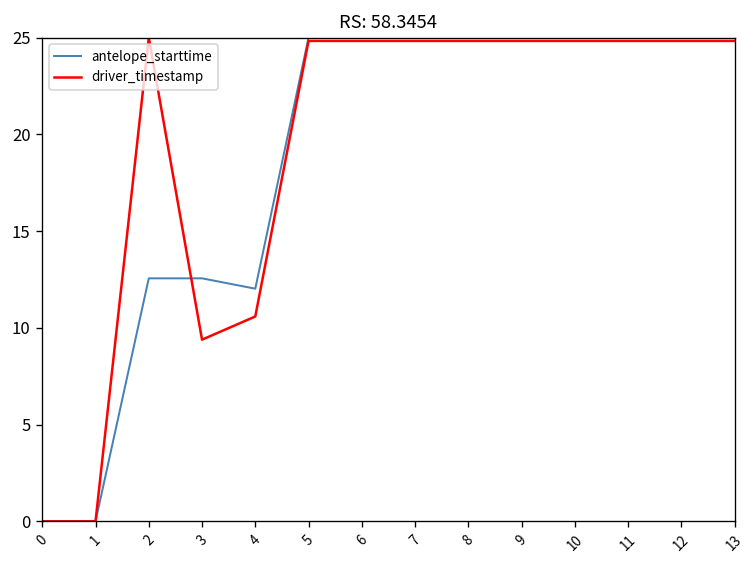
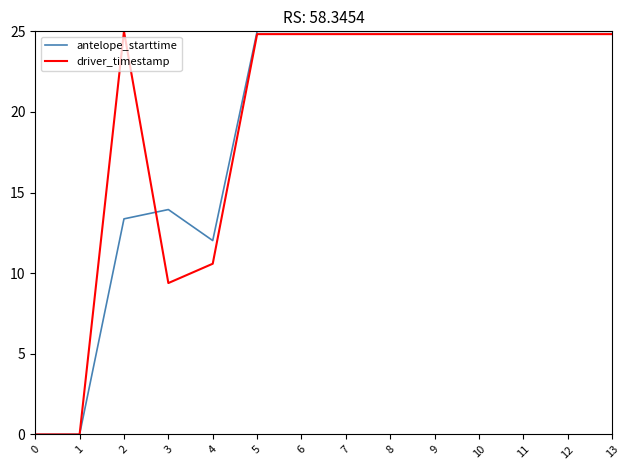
antelope_starttime, 2: 12.6 -> 13.4
antelope_starttime, 3: 12.6 -> 13.9
